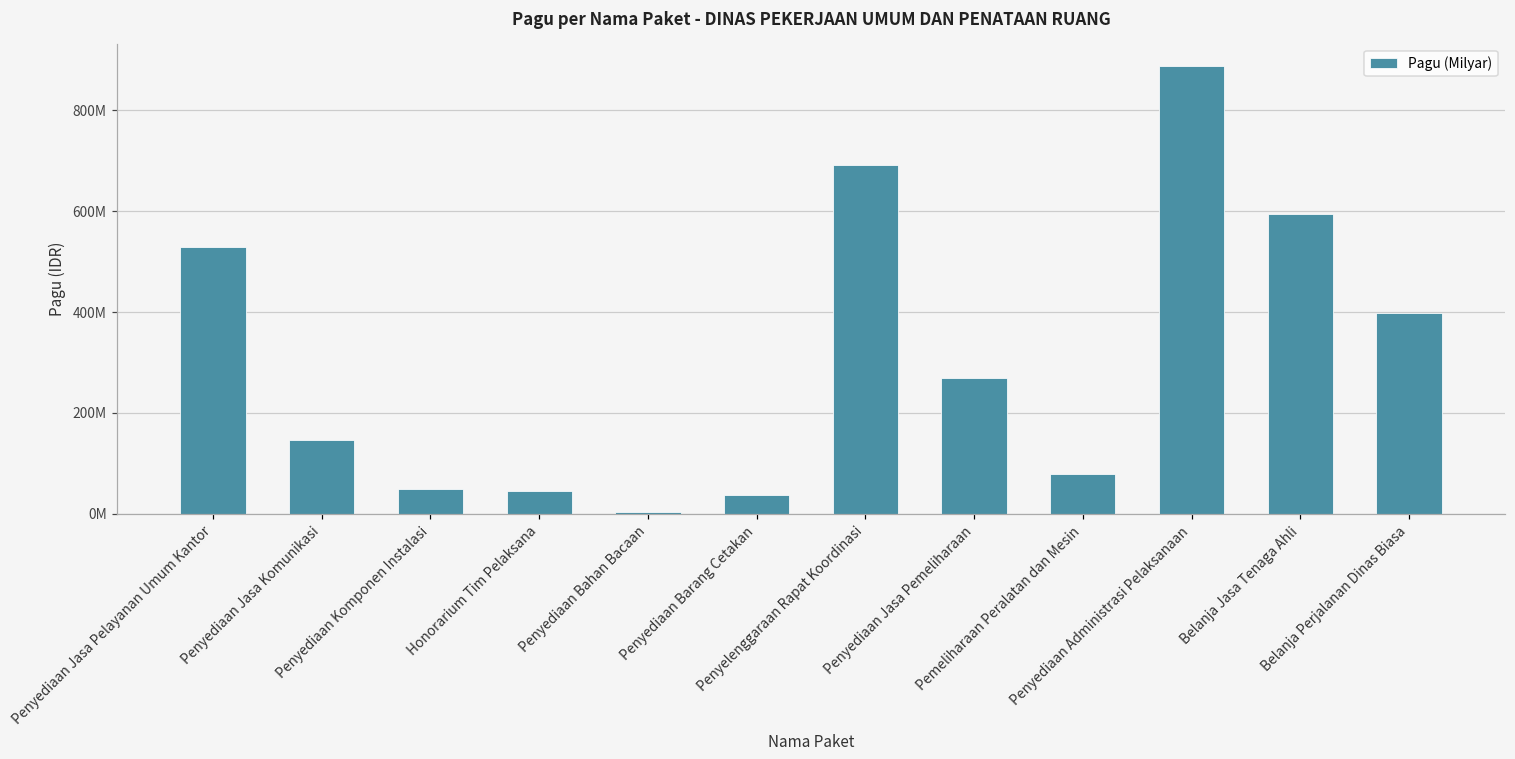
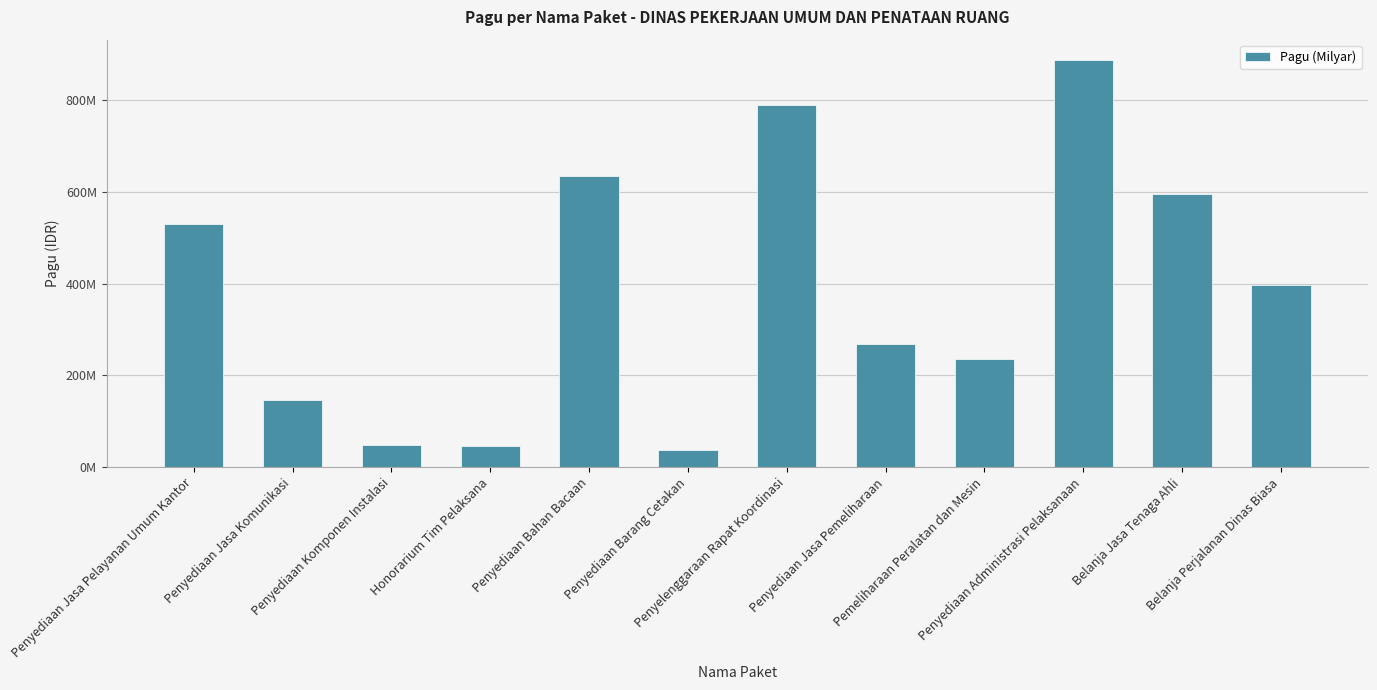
Penyediaan Bahan Bacaan: 0 -> 640000000
Penyelenggaraan Rapat Koordinasi: 690000000 -> 790000000
Pemeliharaan Peralatan dan Mesin: 80000000 -> 240000000
